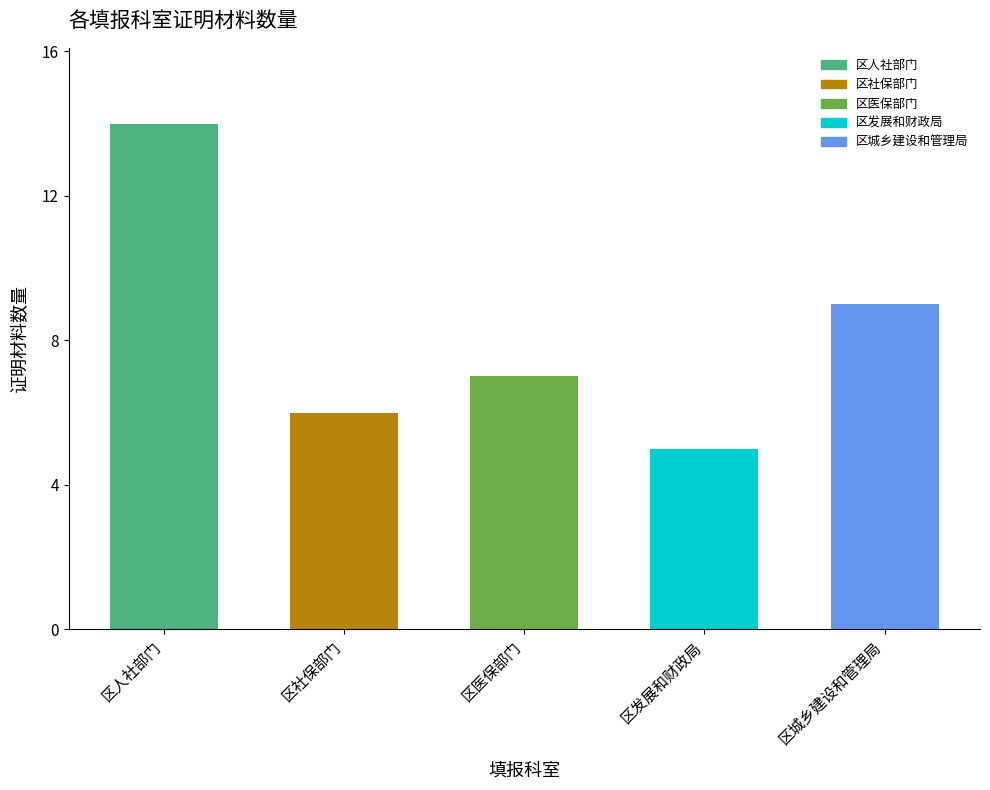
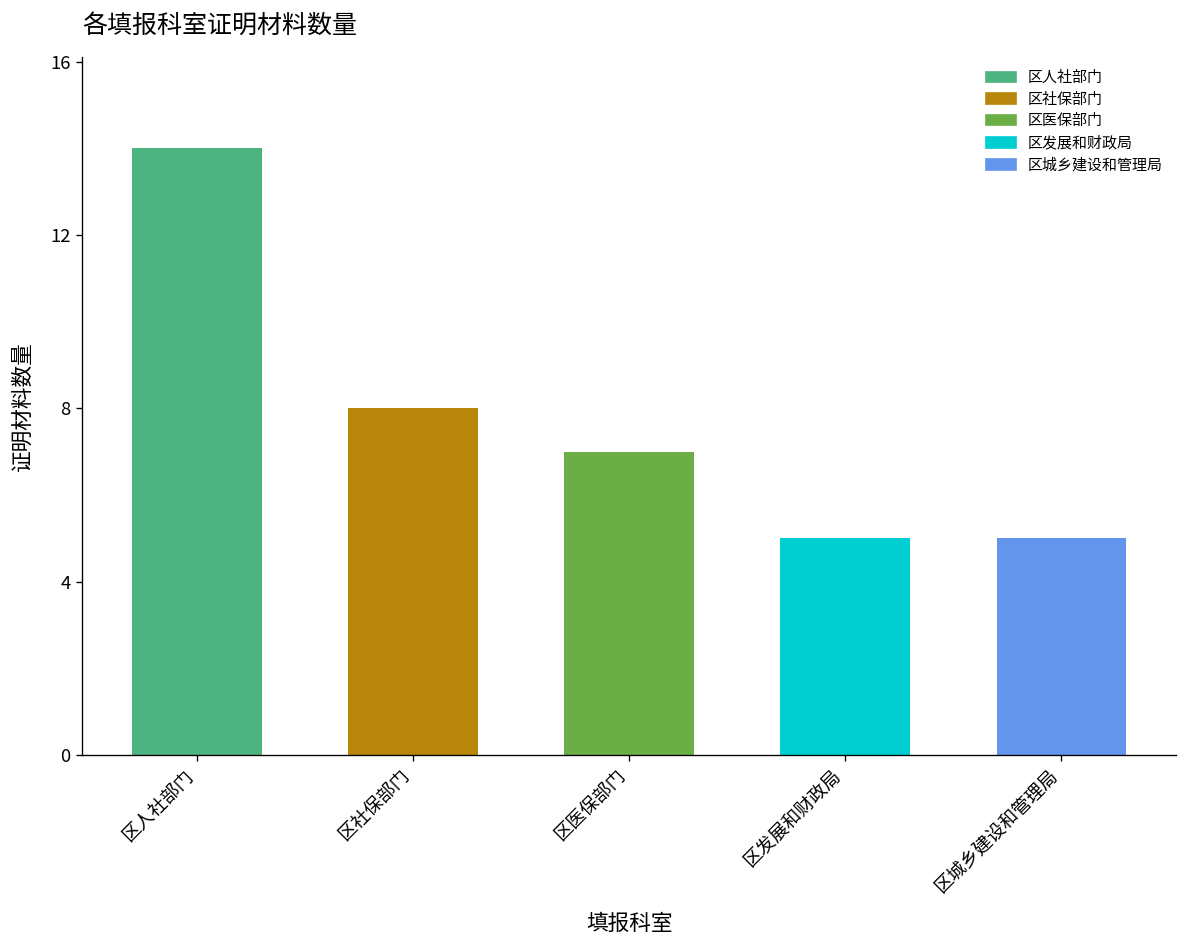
区社保部门: 6 -> 8
区城乡建设和管理局: 9 -> 5
